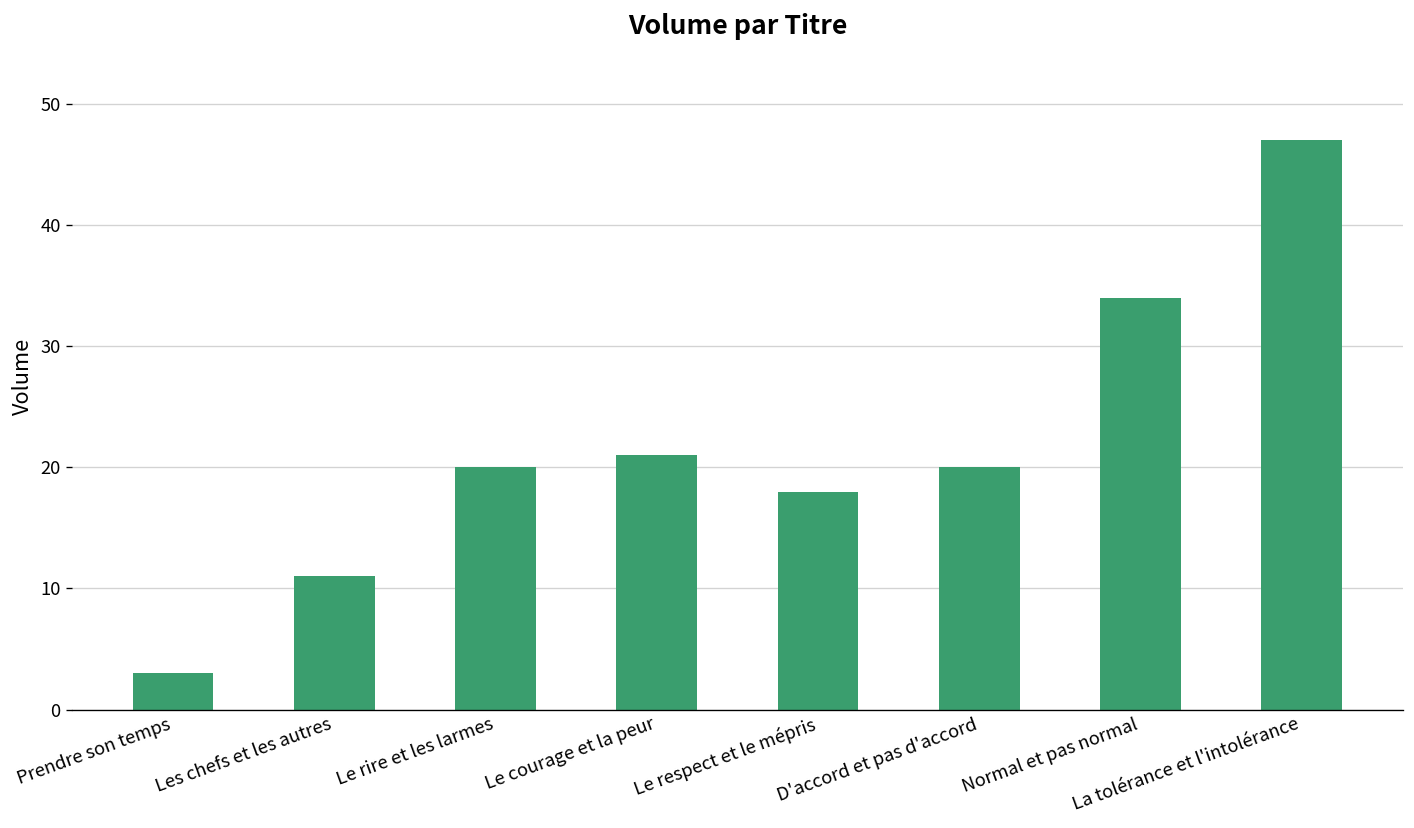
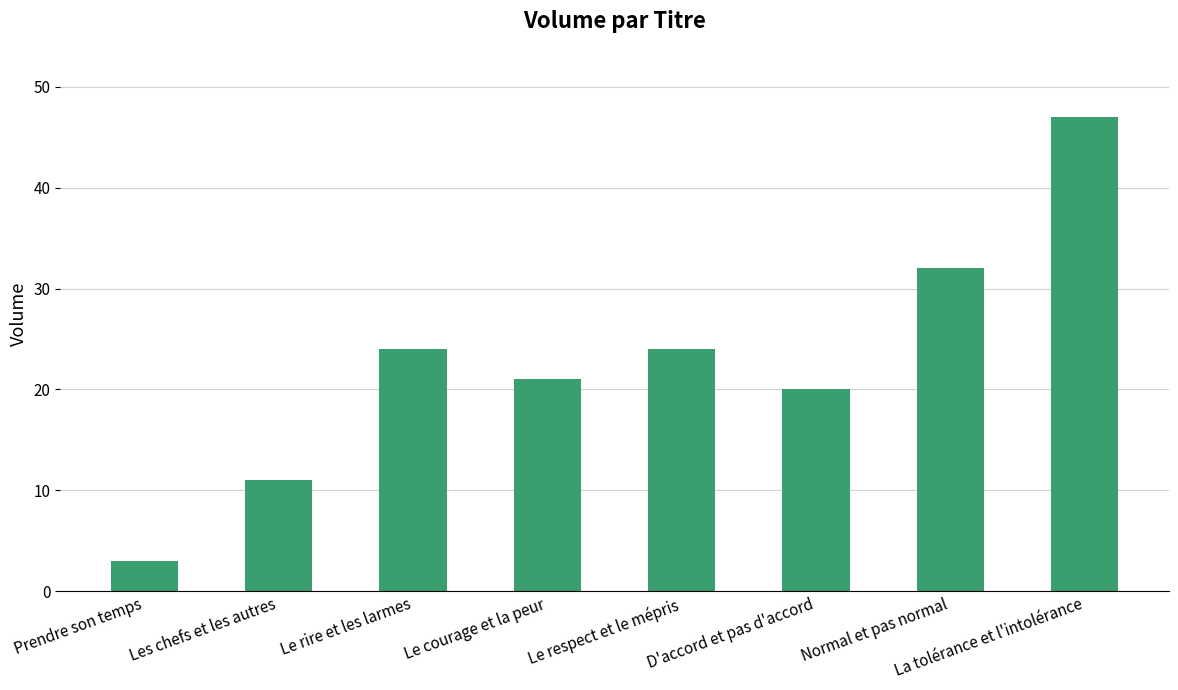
Le rire et les larmes: 20 -> 24
Le respect et le mépris: 18 -> 24
Normal et pas normal: 34 -> 32
